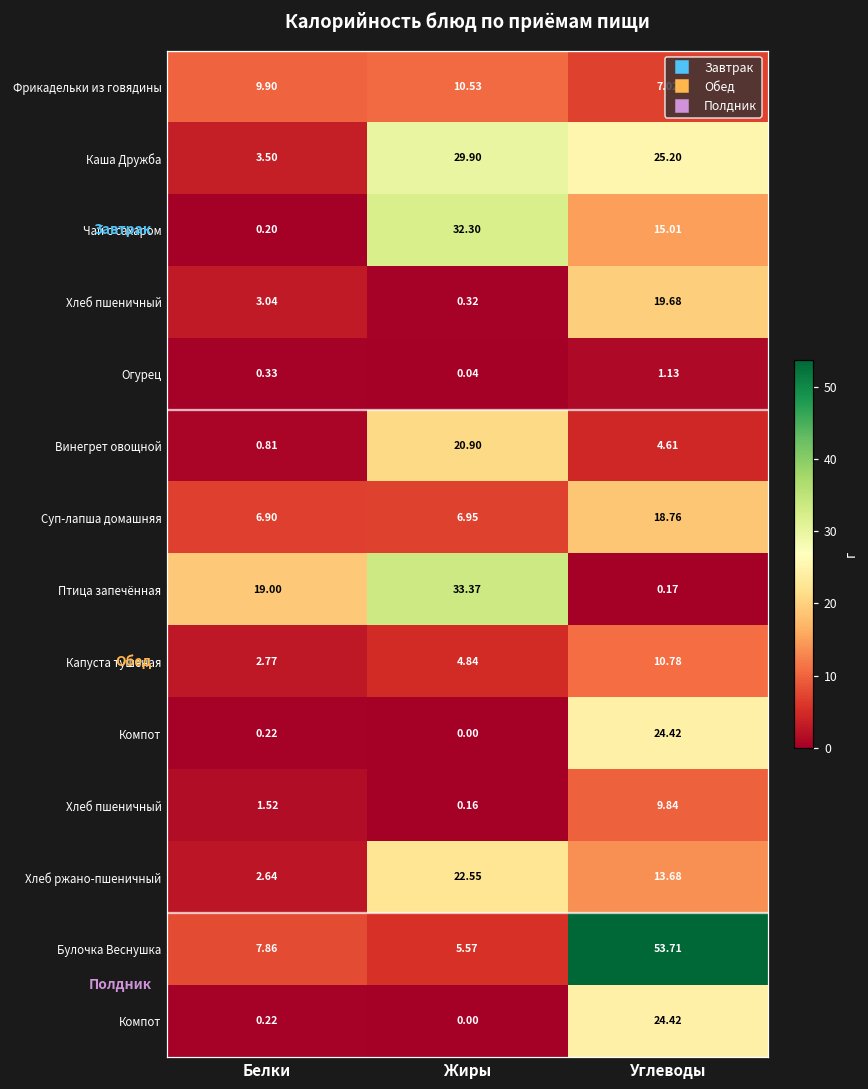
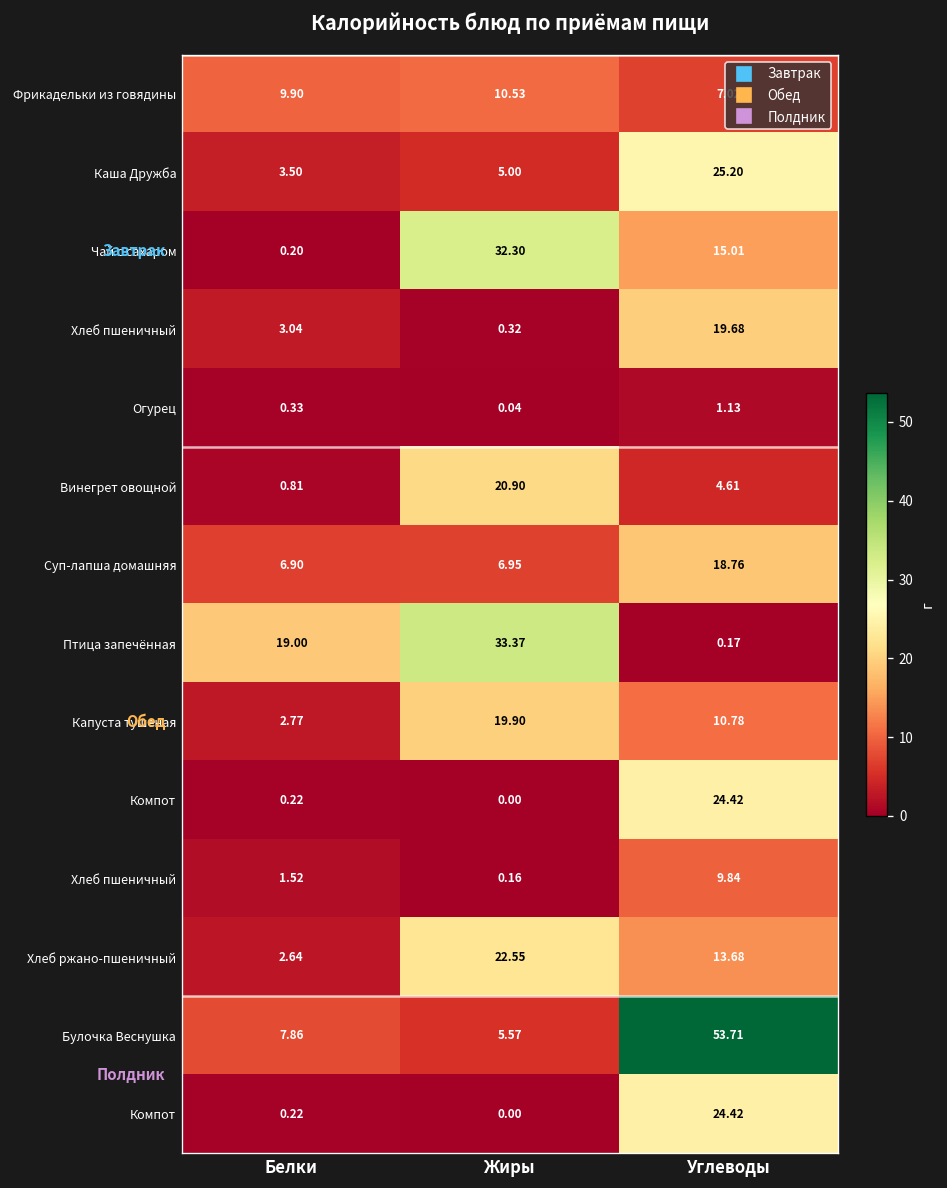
Каша Дружба, Жиры: 29.90 -> 5.00
Капуста тушеная, Жиры: 4.84 -> 19.90
